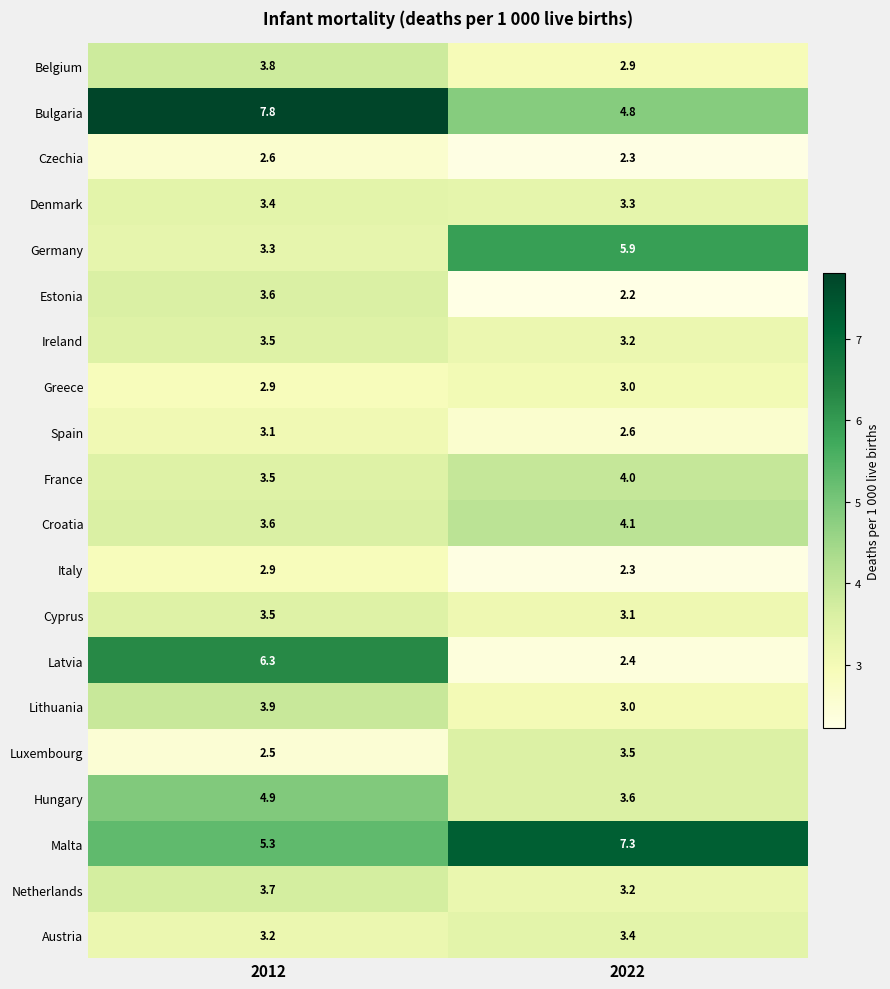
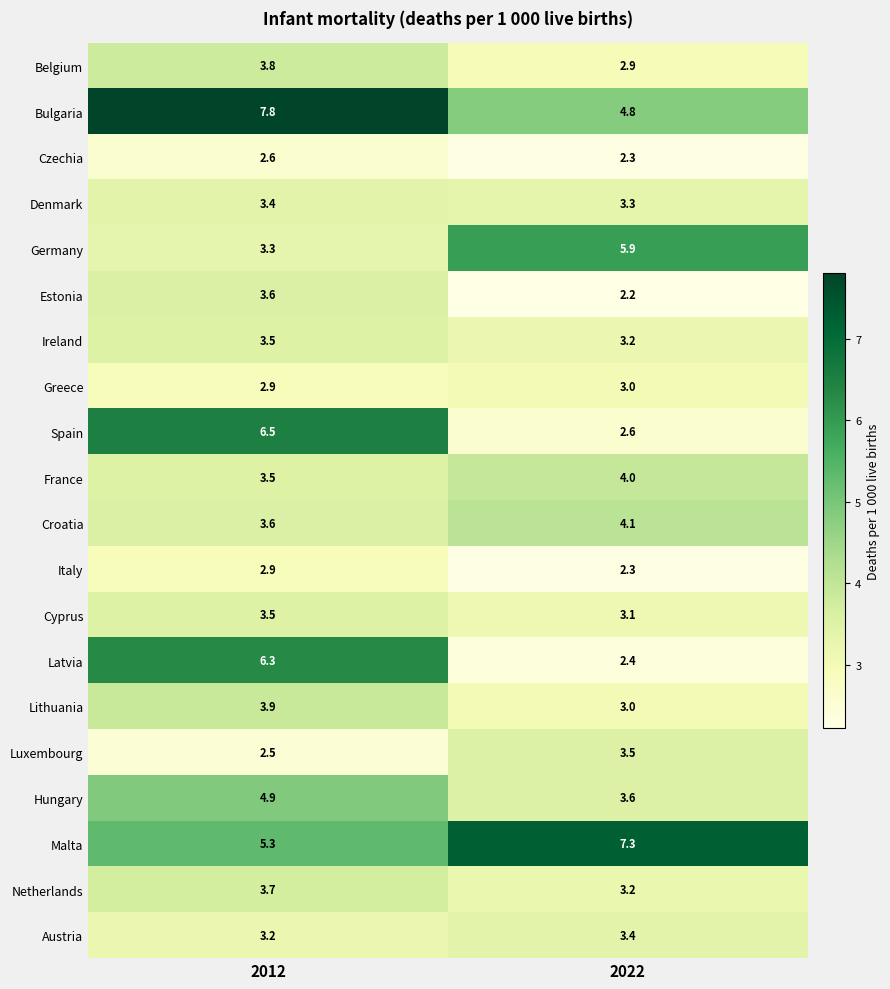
Spain, 2012: 3.1 -> 6.5
